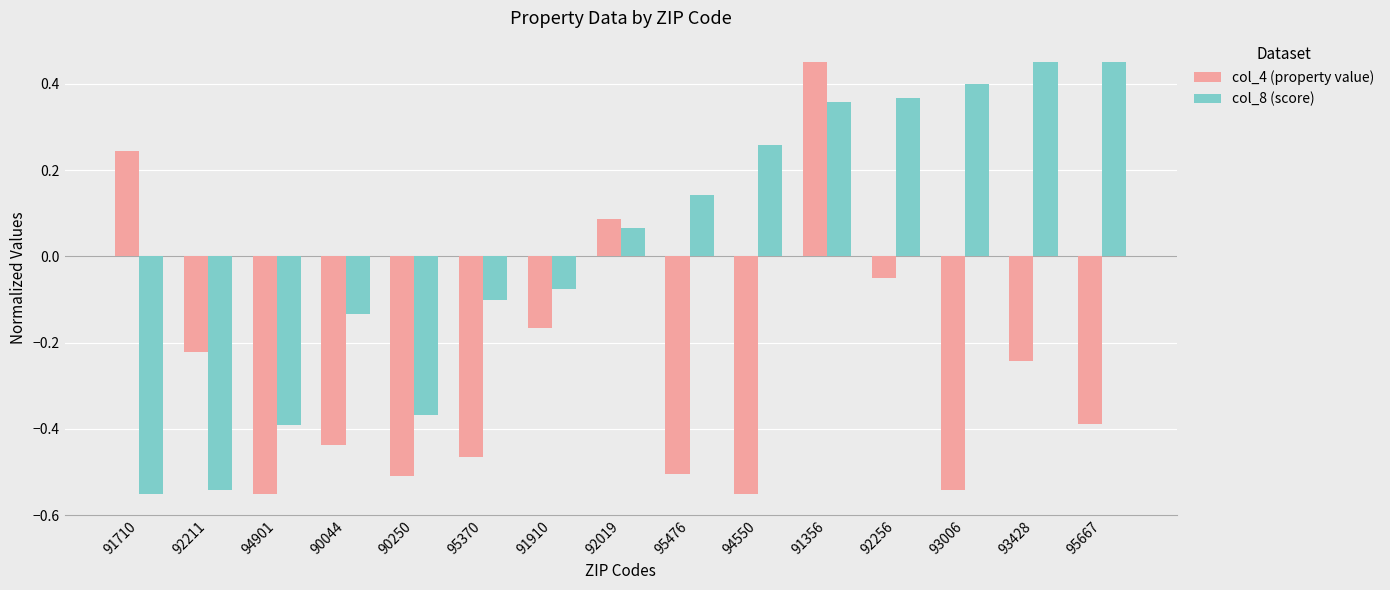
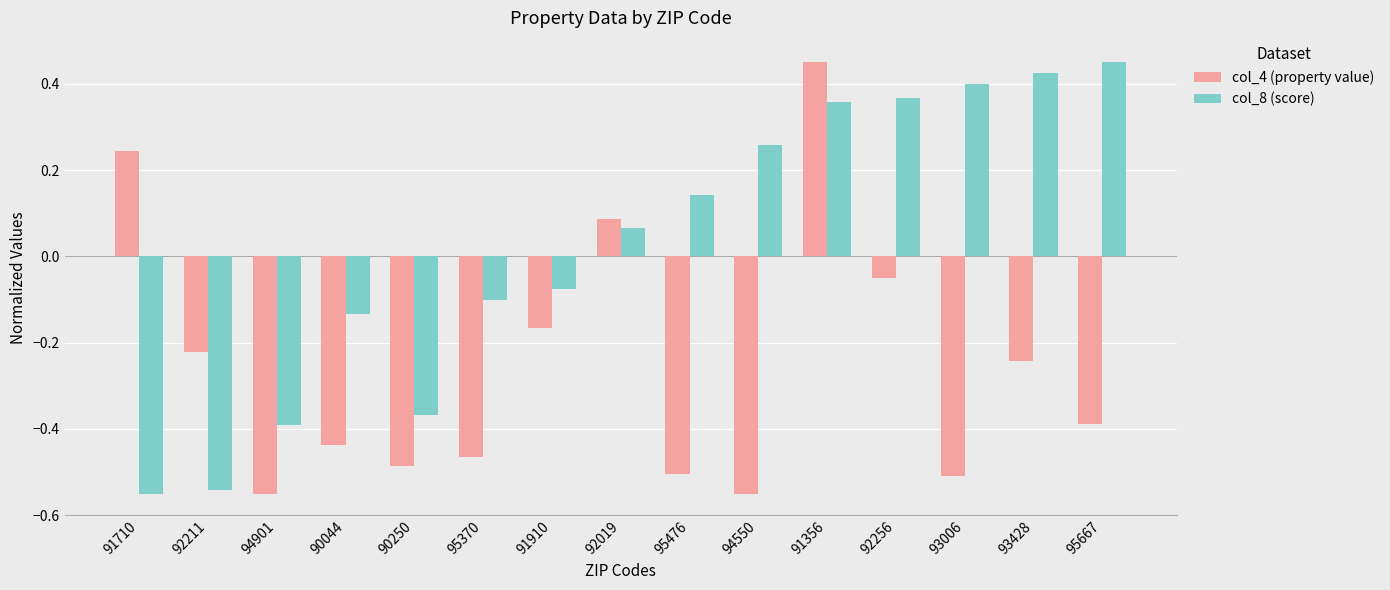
col_4 (property value), 90250: -0.51 -> -0.49
col_4 (property value), 93006: -0.54 -> -0.51
col_8 (score), 93428: 0.45 -> 0.42
